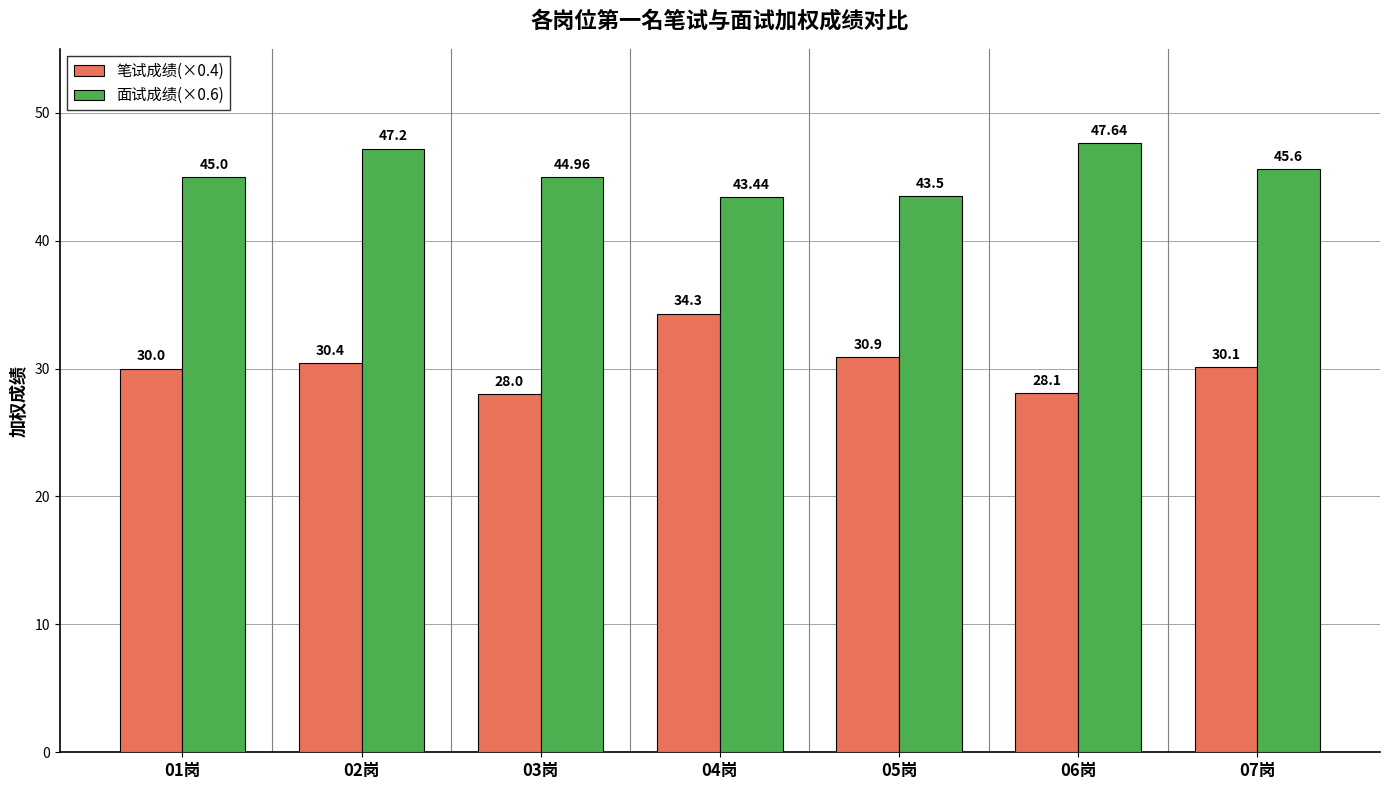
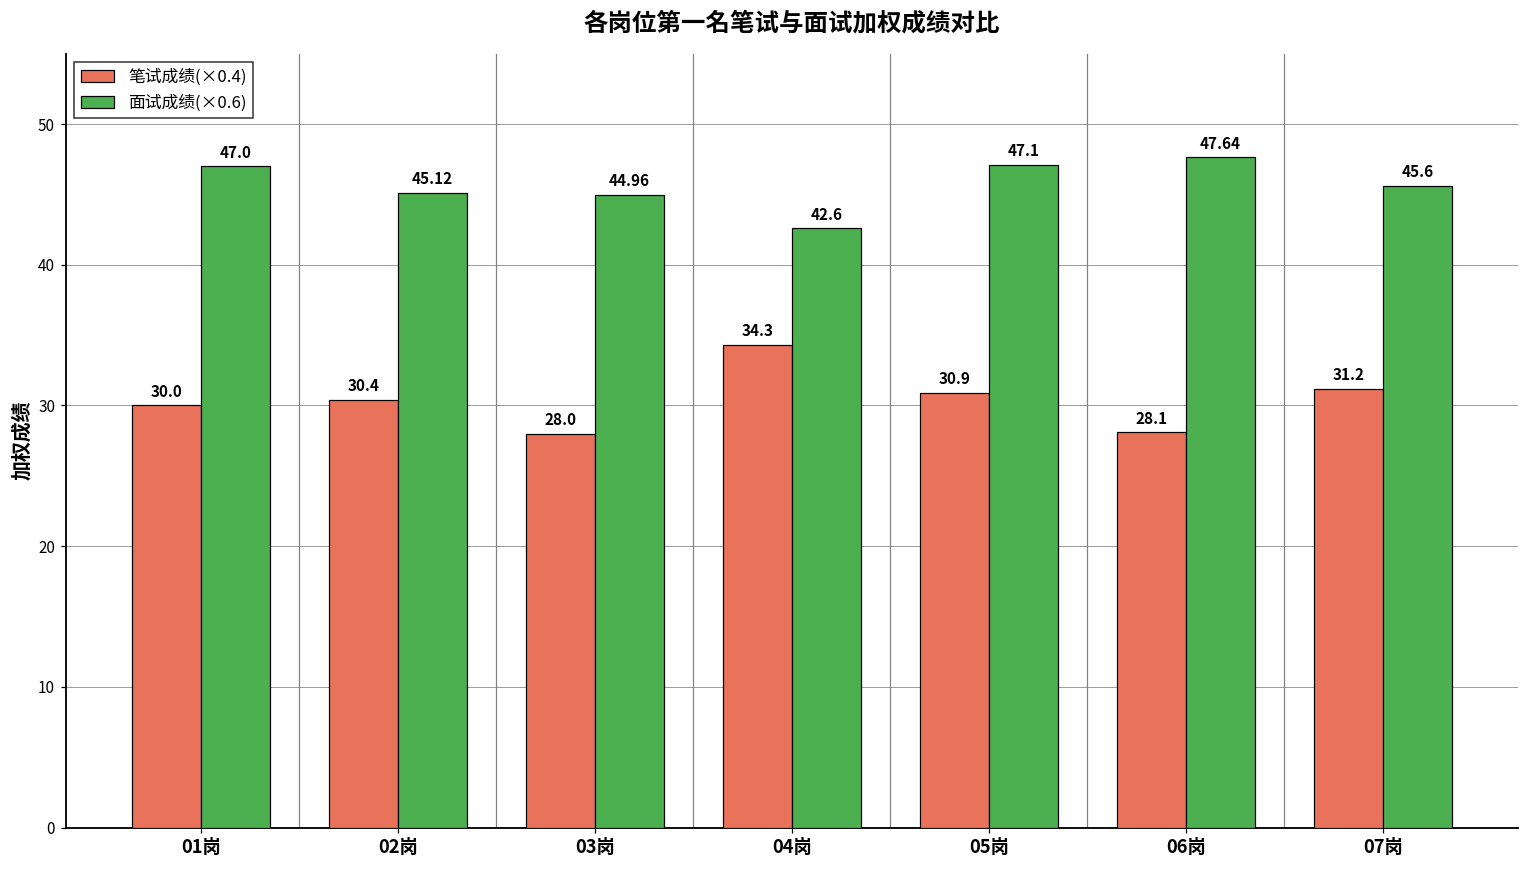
面试成绩(×0.6), 01岗: 45.0 -> 47.0
面试成绩(×0.6), 02岗: 47.2 -> 45.12
面试成绩(×0.6), 04岗: 43.44 -> 42.6
面试成绩(×0.6), 05岗: 43.5 -> 47.1
笔试成绩(×0.4), 07岗: 30.1 -> 31.2
